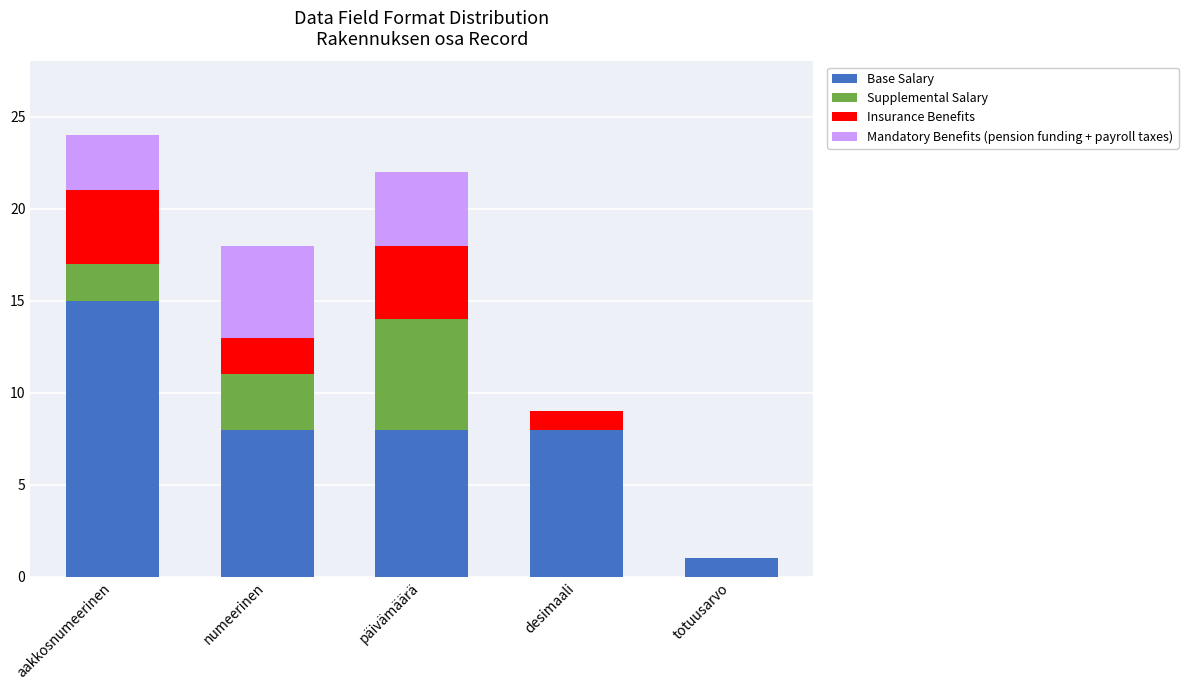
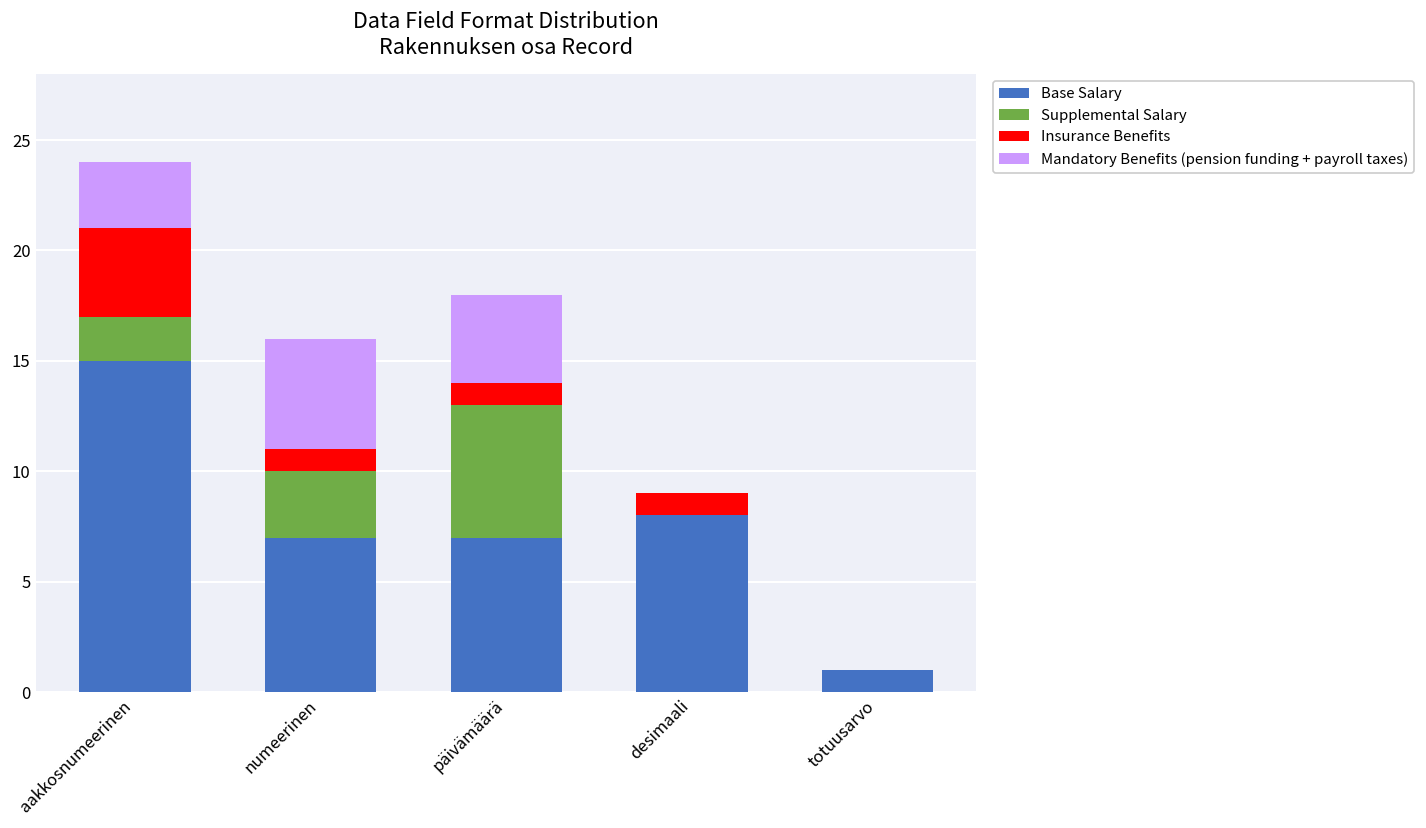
Base Salary, numeerinen: 8 -> 7
Insurance Benefits, numeerinen: 2 -> 1
Base Salary, päivämäärä: 8 -> 7
Insurance Benefits, päivämäärä: 4 -> 1
